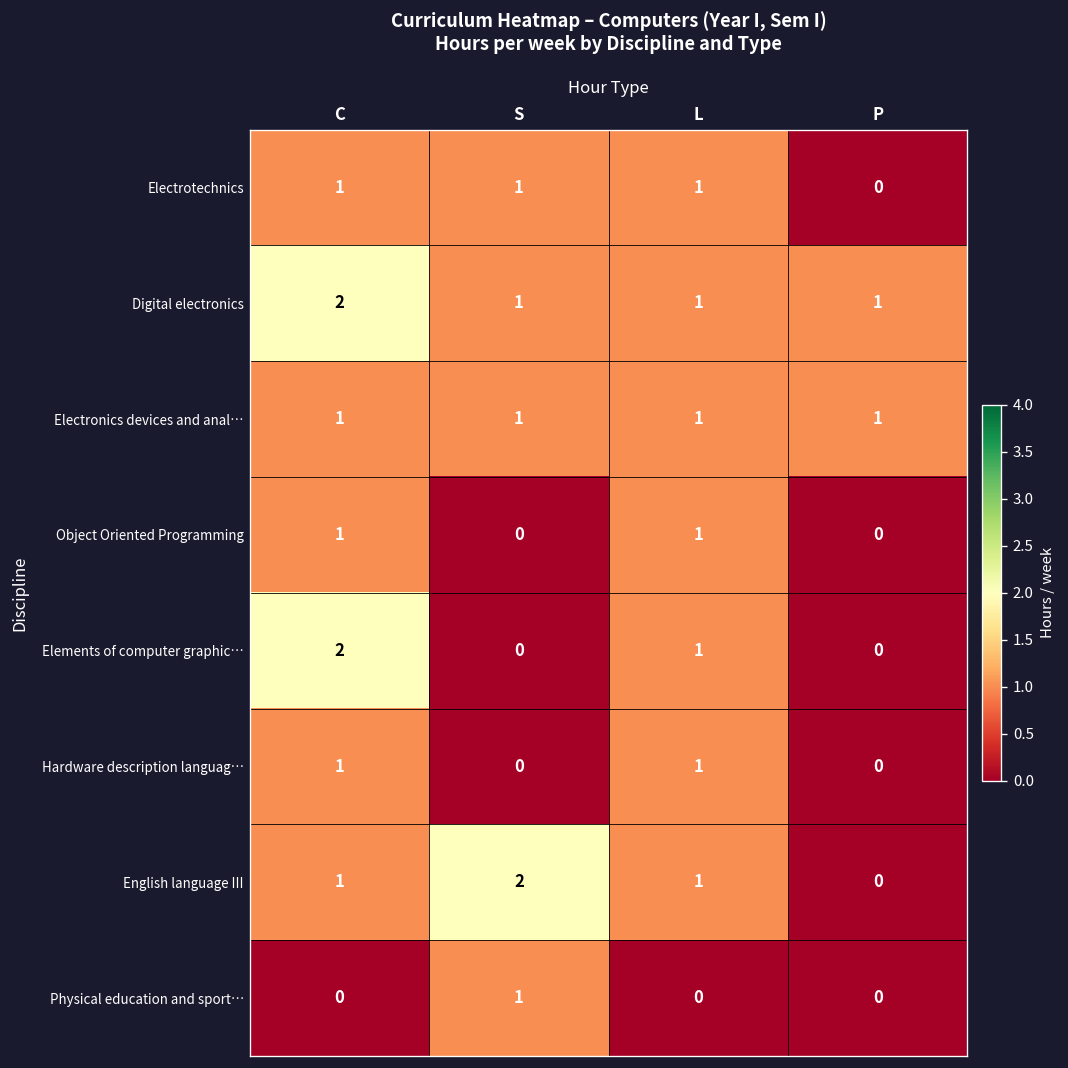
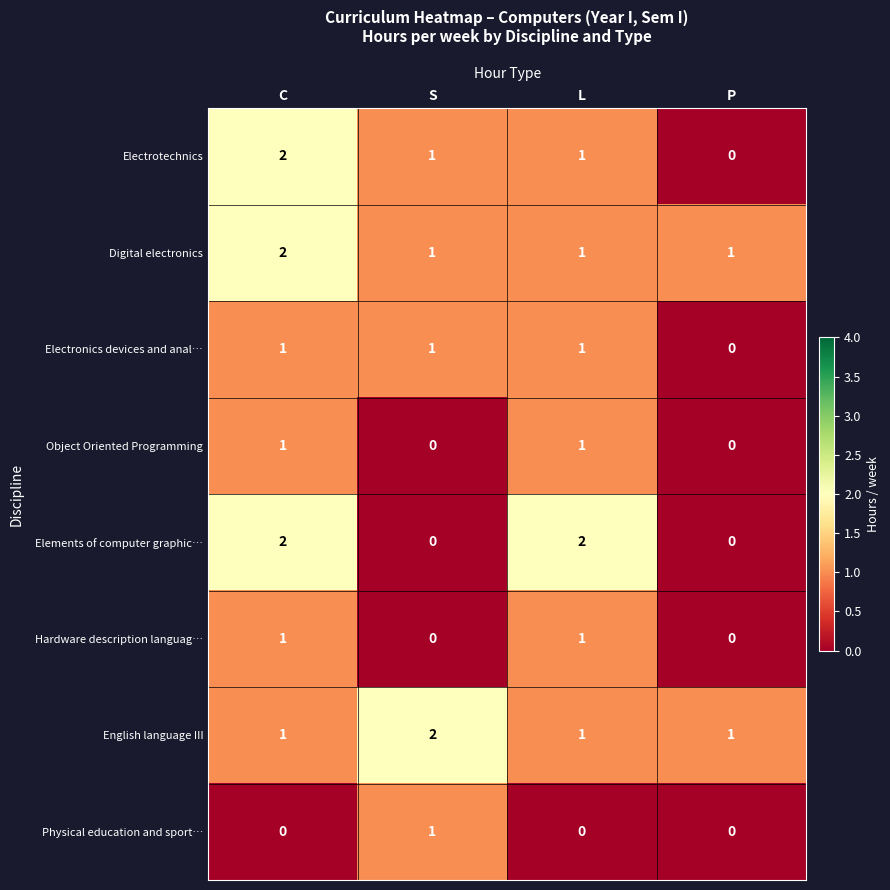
Electrotechnics, C: 1 -> 2
Electronics devices and anal…, P: 1 -> 0
Elements of computer graphic…, L: 1 -> 2
English language III, P: 0 -> 1
